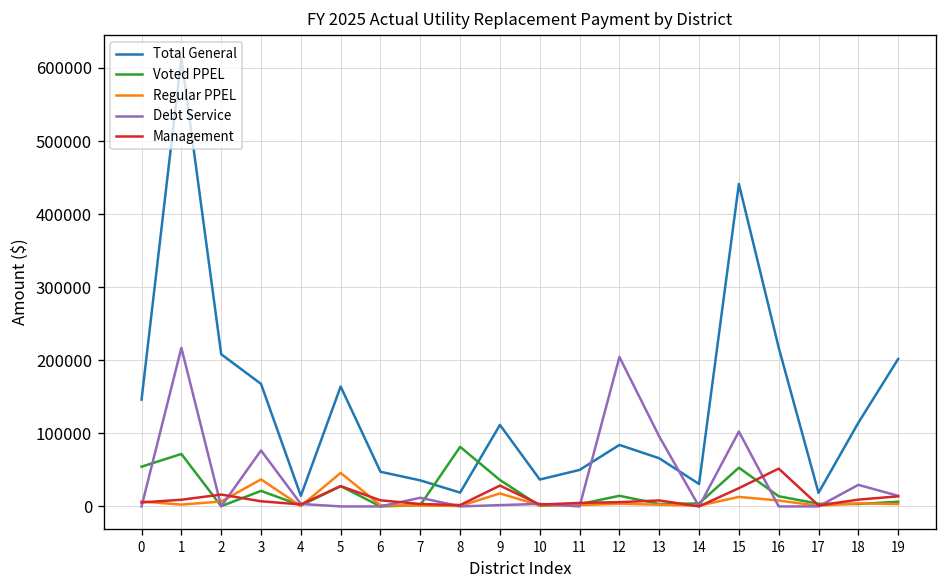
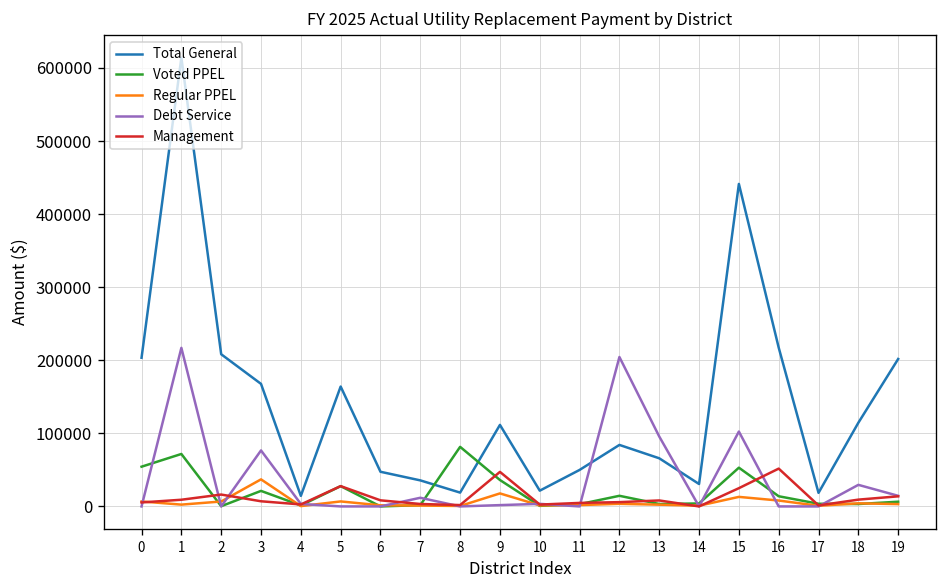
Total General, 0: 150000 -> 200000
Regular PPEL, 5: 50000 -> 10000
Management, 9: 30000 -> 50000
Total General, 10: 40000 -> 20000
